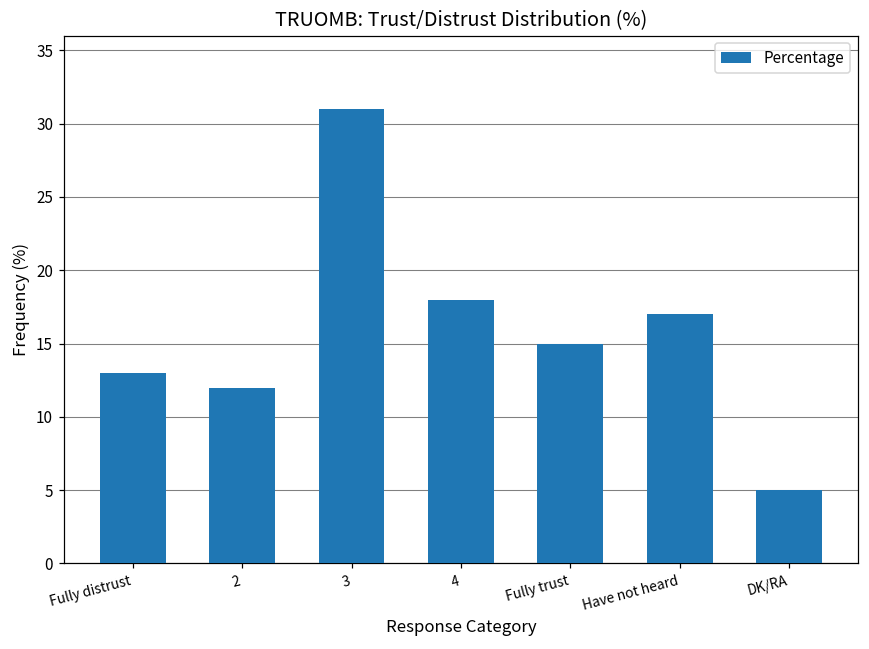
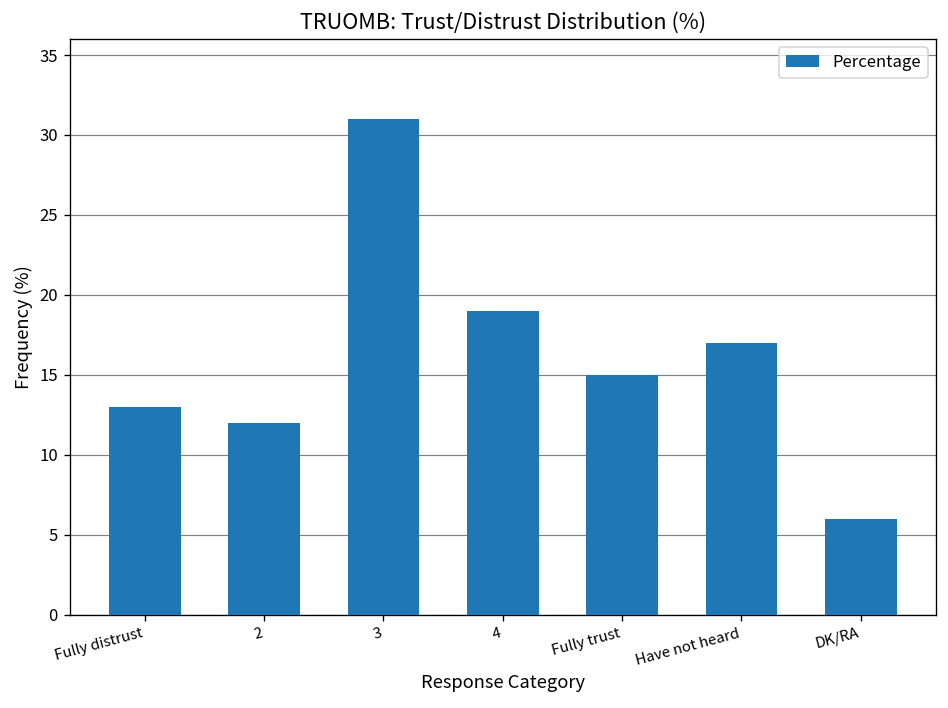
4: 18 -> 19
DK/RA: 5 -> 6
